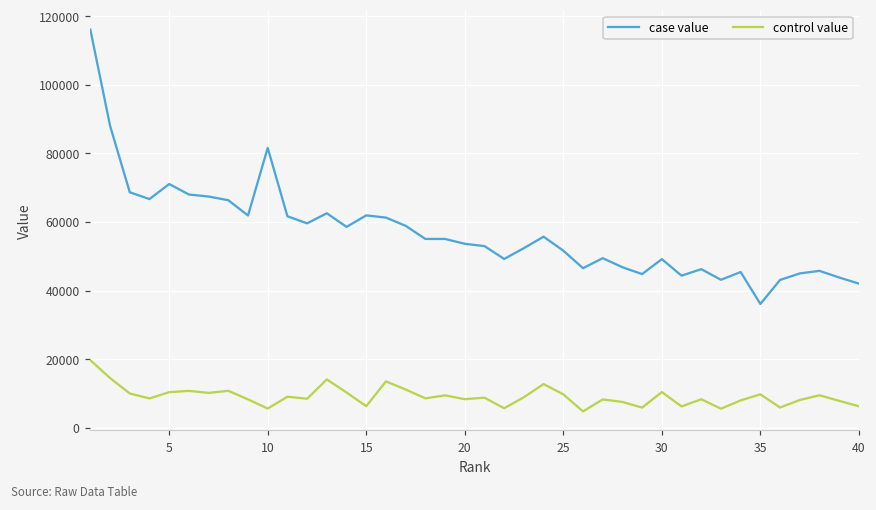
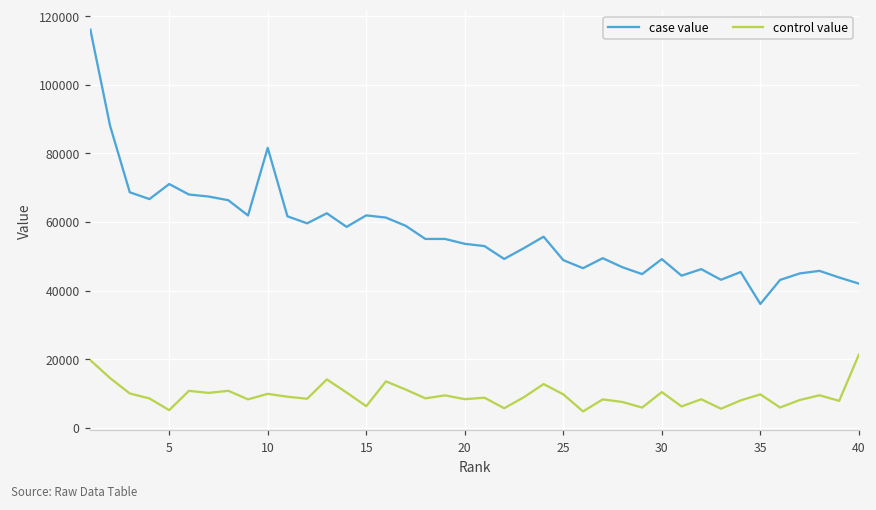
control value, 5: 10000 -> 5000
control value, 10: 6000 -> 10000
case value, 25: 52000 -> 49000
control value, 40: 6000 -> 21000
